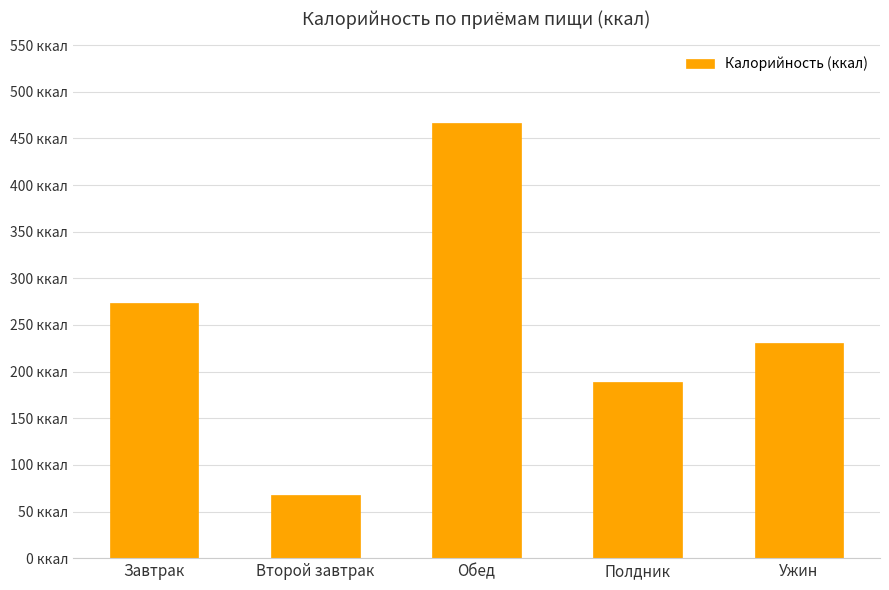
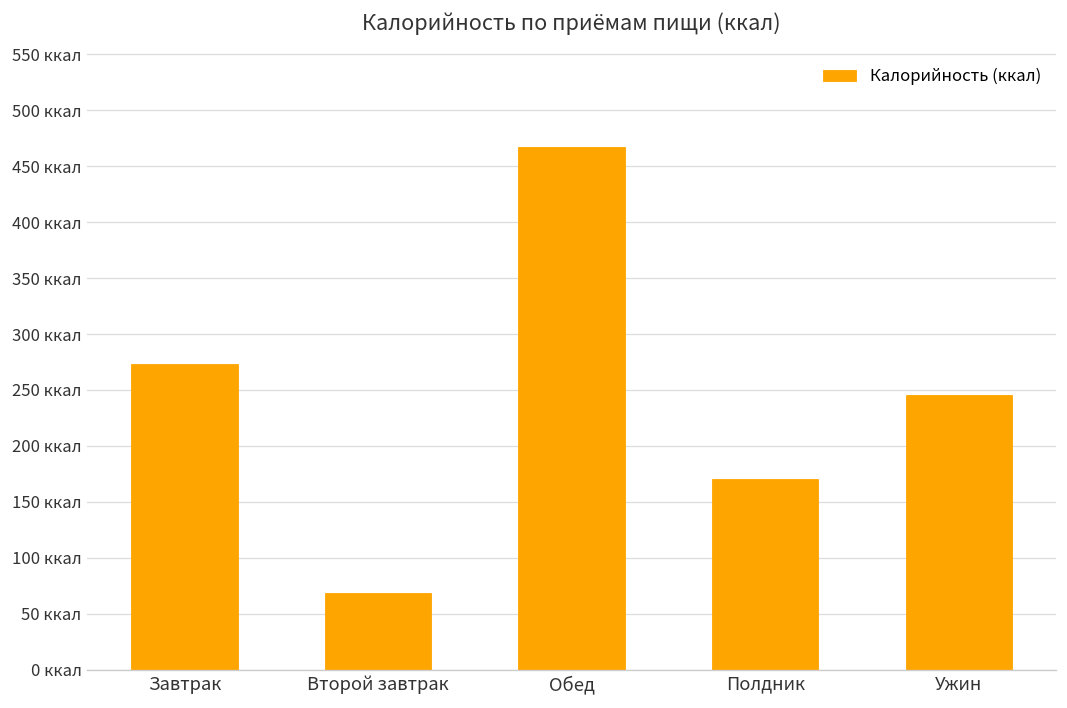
Полдник: 190 ккал -> 170 ккал
Ужин: 230 ккал -> 250 ккал
